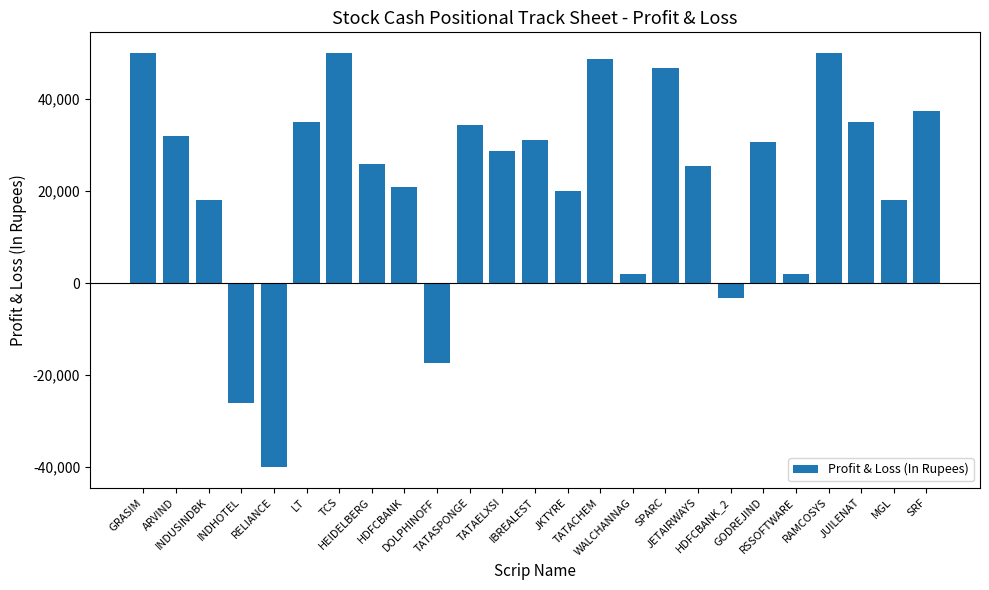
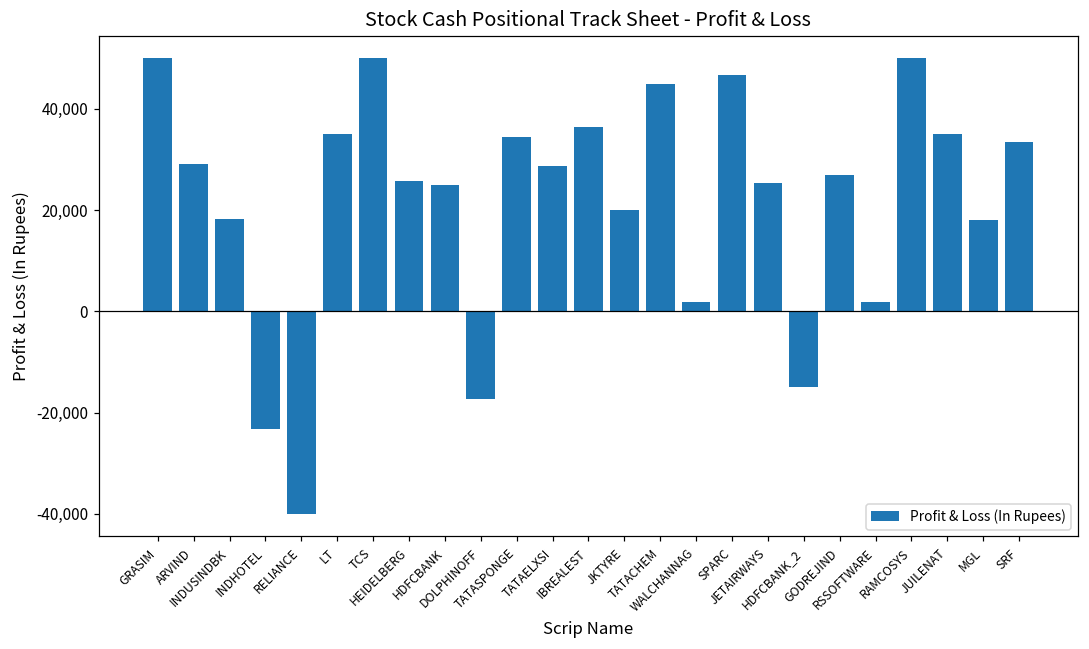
ARVIND: 32,000 -> 29,000
INDHOTEL: -26,000 -> -23,000
HDFCBANK: 21,000 -> 25,000
IBREALEST: 31,000 -> 36,000
TATACHEM: 49,000 -> 45,000
HDFCBANK_2: -3,000 -> -15,000
GODREJIND: 31,000 -> 27,000
SRF: 38,000 -> 33,000
